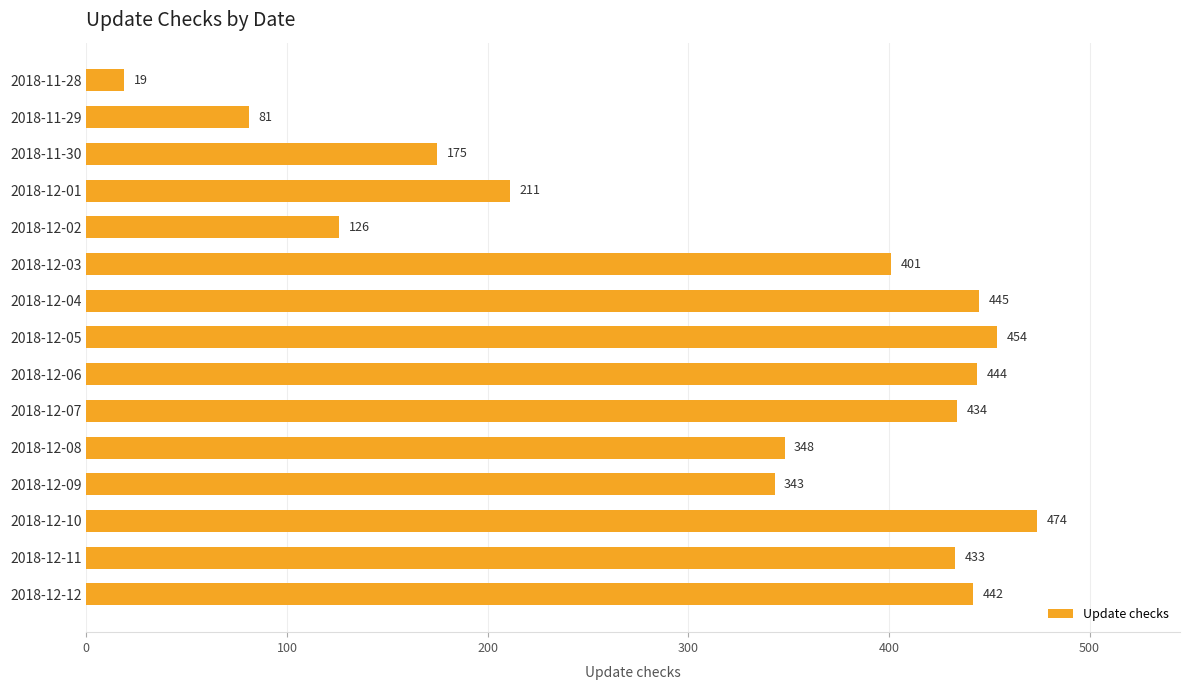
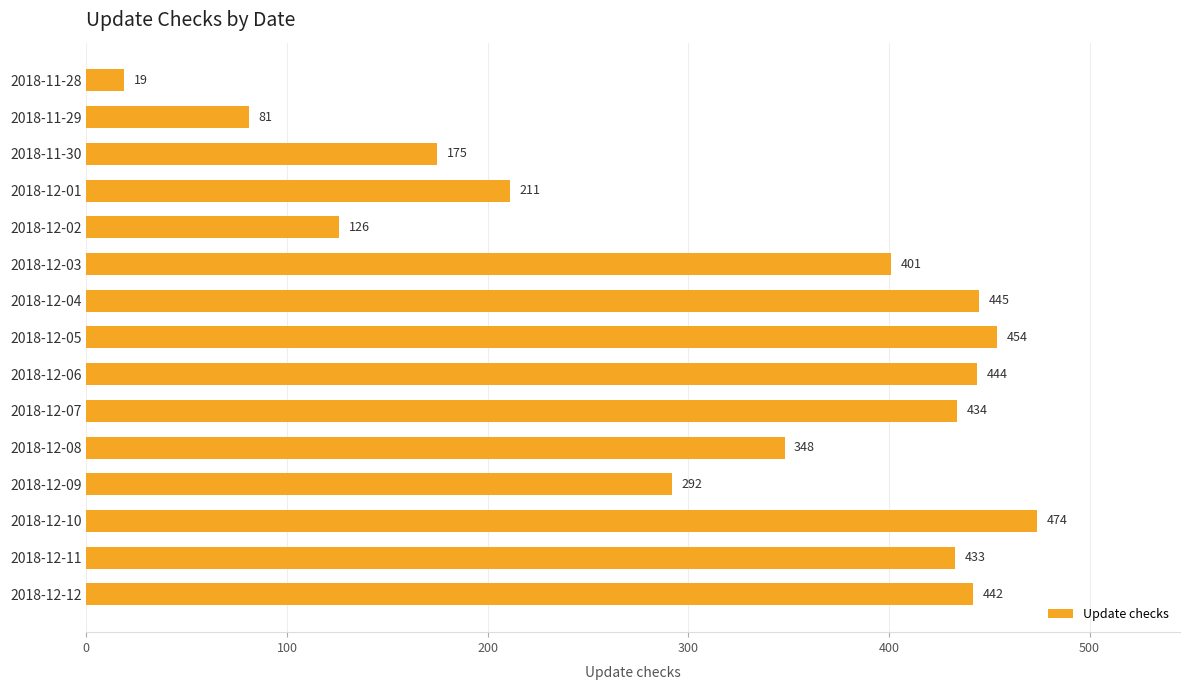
2018-12-09: 343 -> 292
